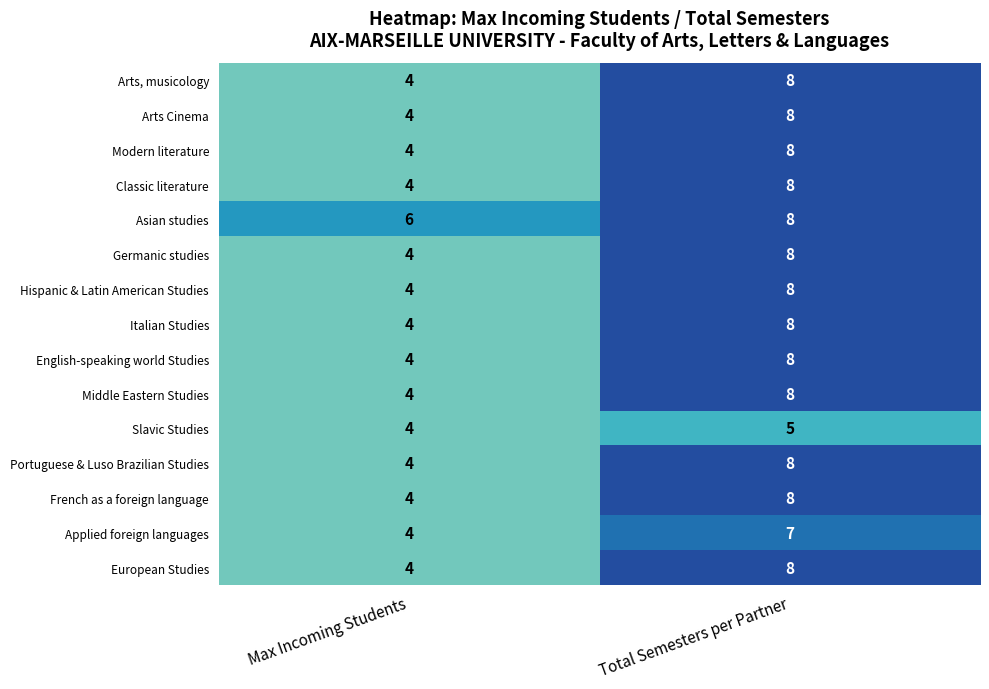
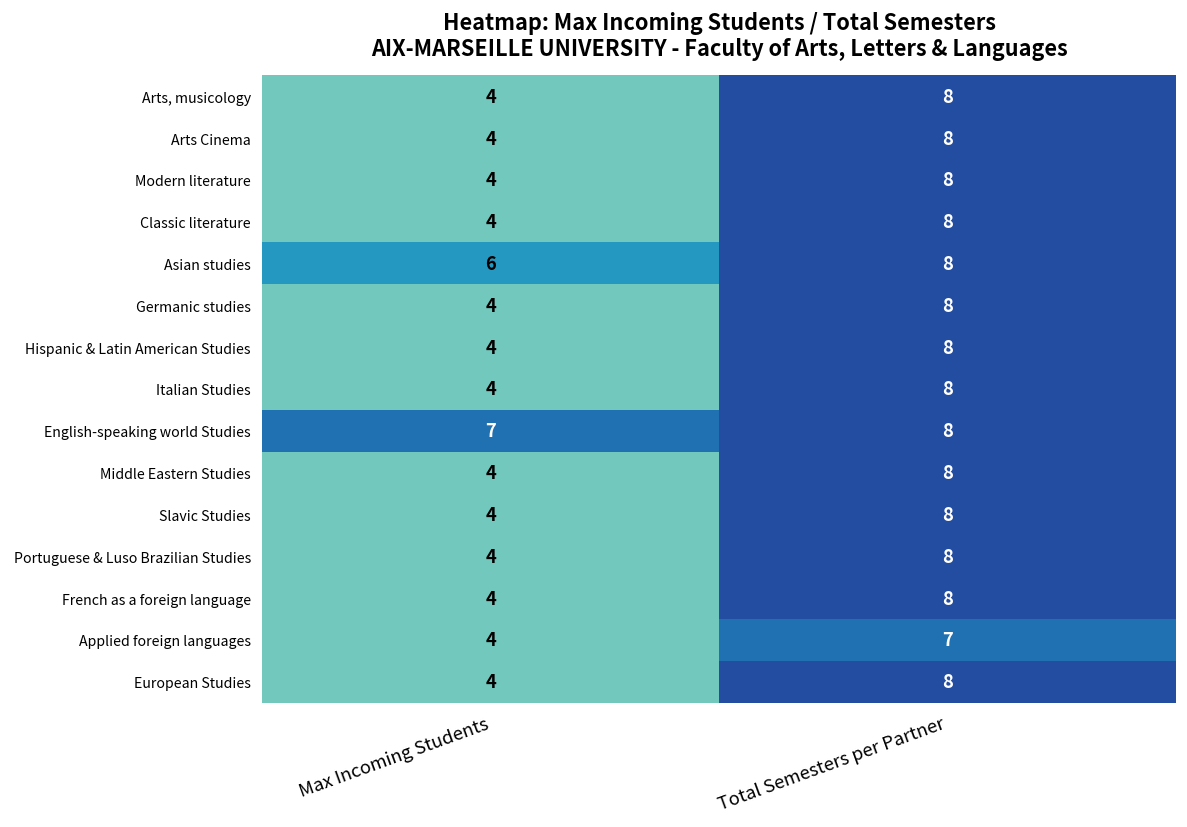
English-speaking world Studies, Max Incoming Students: 4 -> 7
Slavic Studies, Total Semesters per Partner: 5 -> 8
